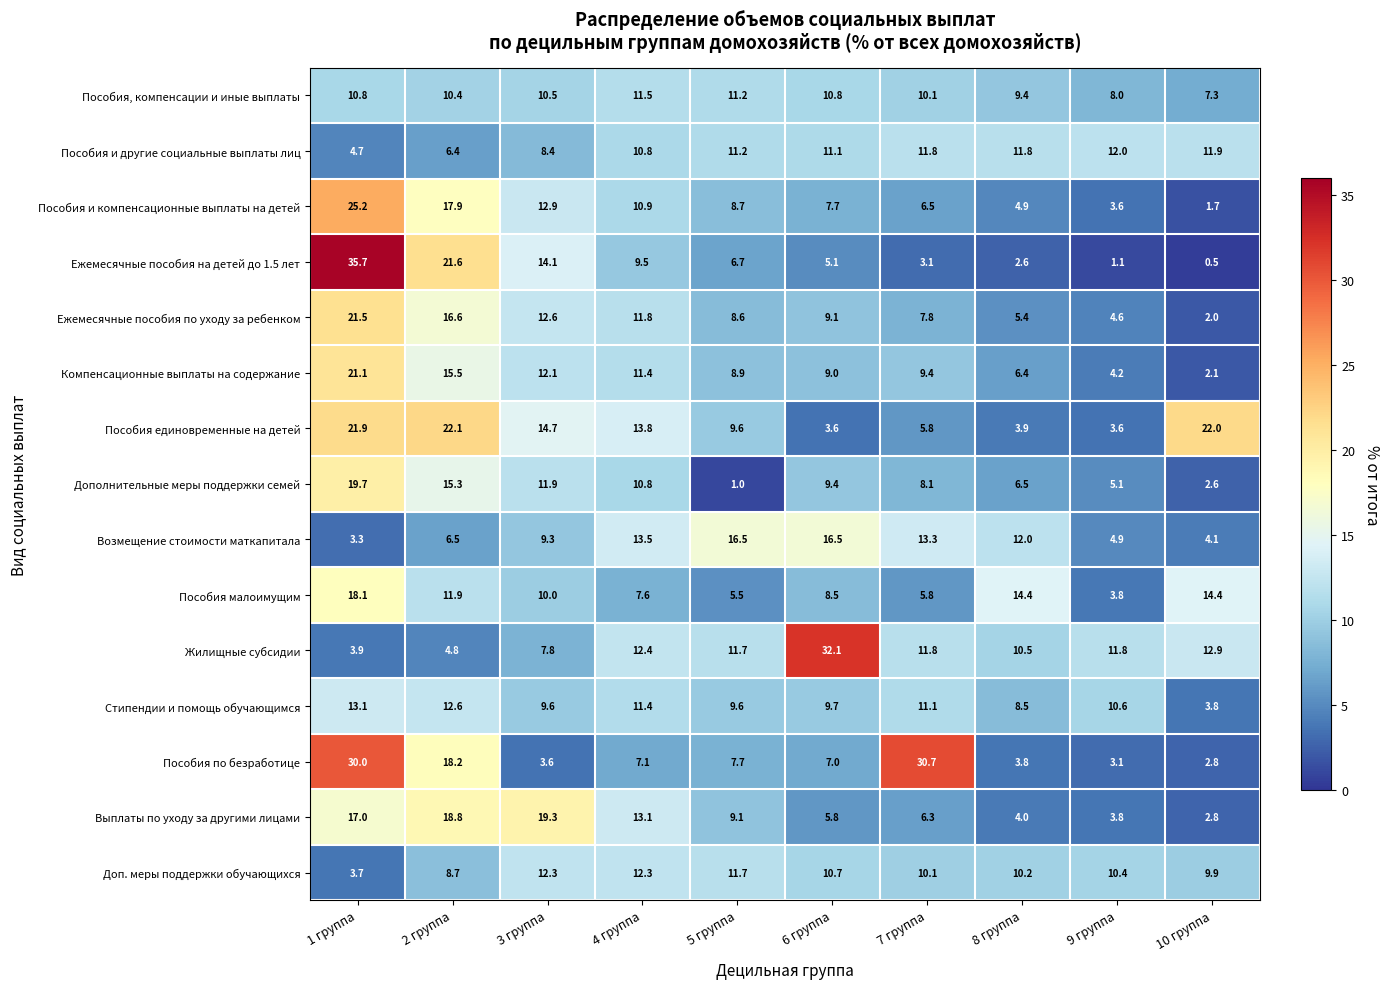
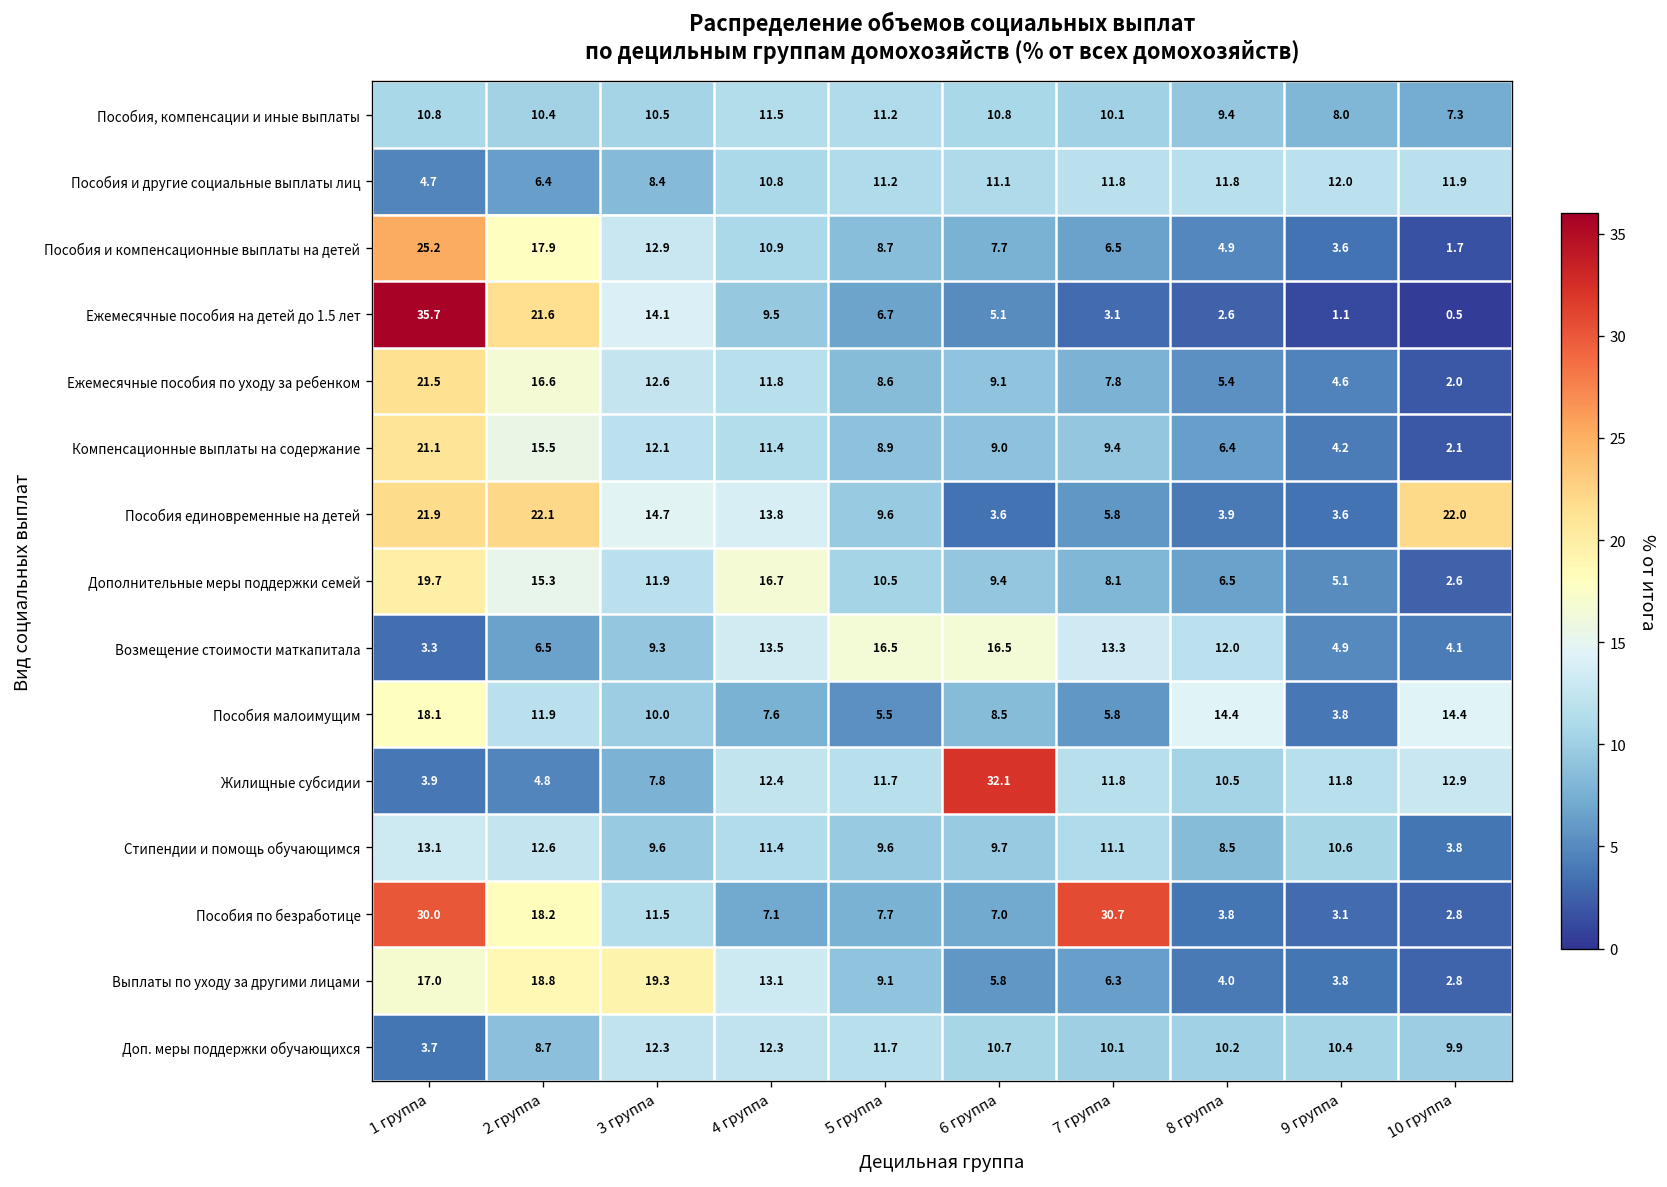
Дополнительные меры поддержки семей, 4 группа: 10.8 -> 16.7
Дополнительные меры поддержки семей, 5 группа: 1.0 -> 10.5
Пособия по безработице, 3 группа: 3.6 -> 11.5
